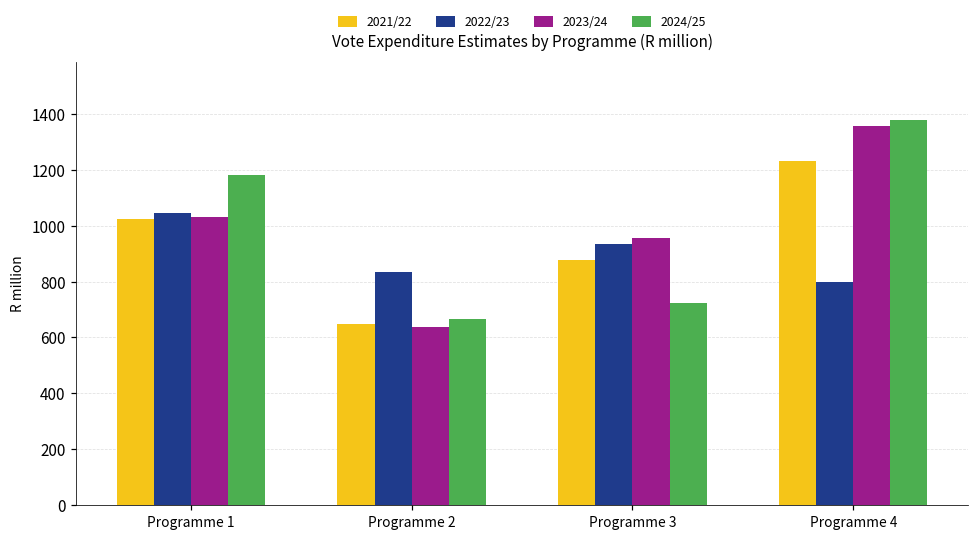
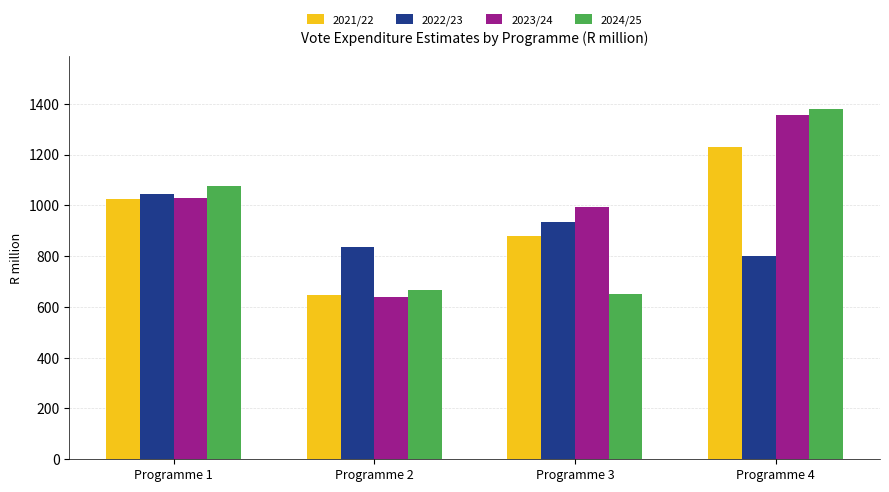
2024/25, Programme 1: 1180 -> 1080
2023/24, Programme 3: 960 -> 990
2024/25, Programme 3: 720 -> 650
